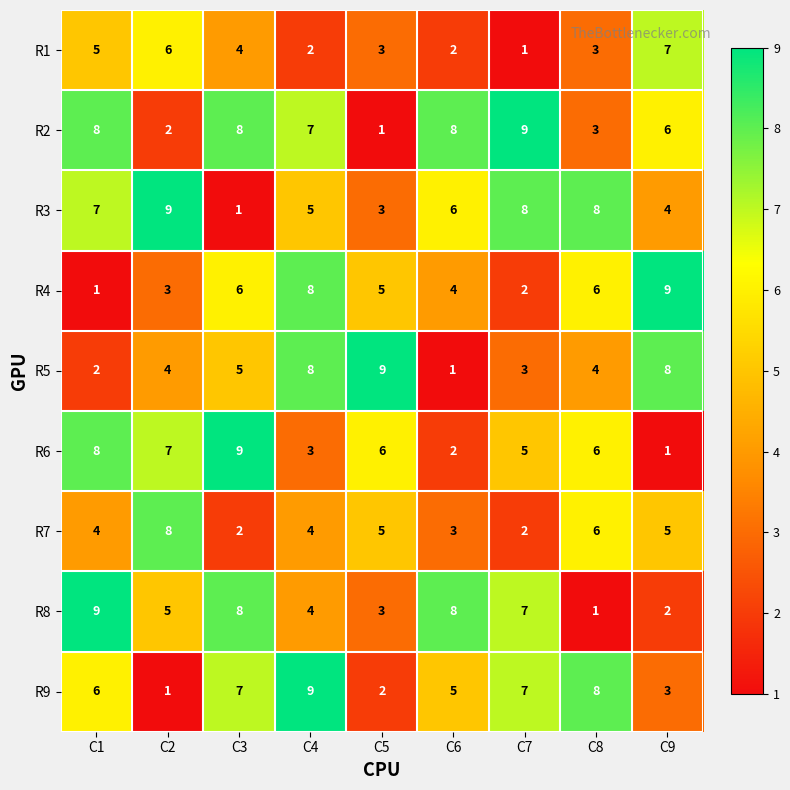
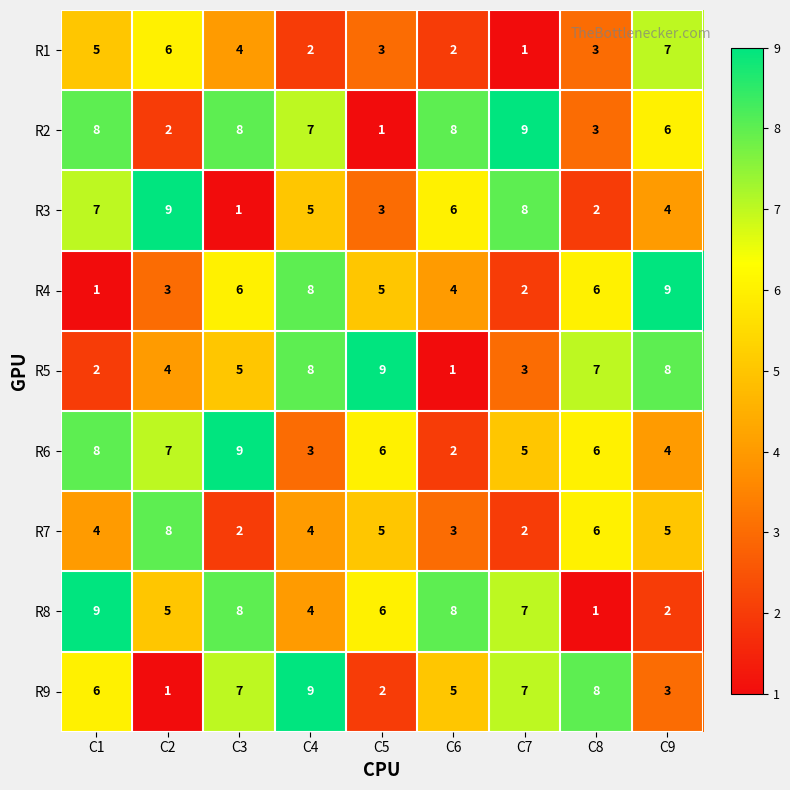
R3, C8: 8 -> 2
R5, C8: 4 -> 7
R6, C9: 1 -> 4
R8, C5: 3 -> 6
